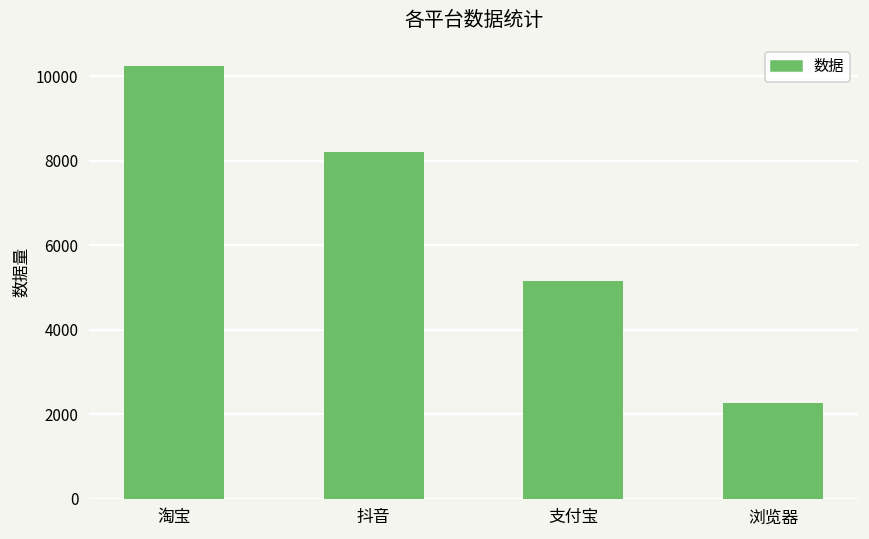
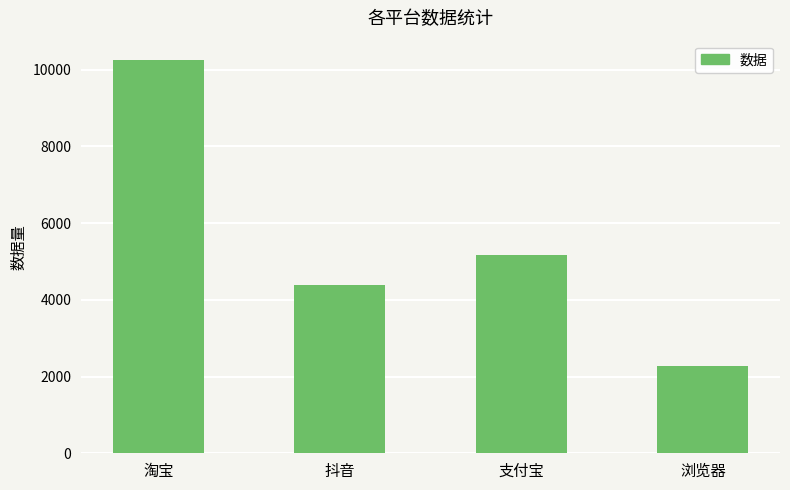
抖音: 8200 -> 4400
